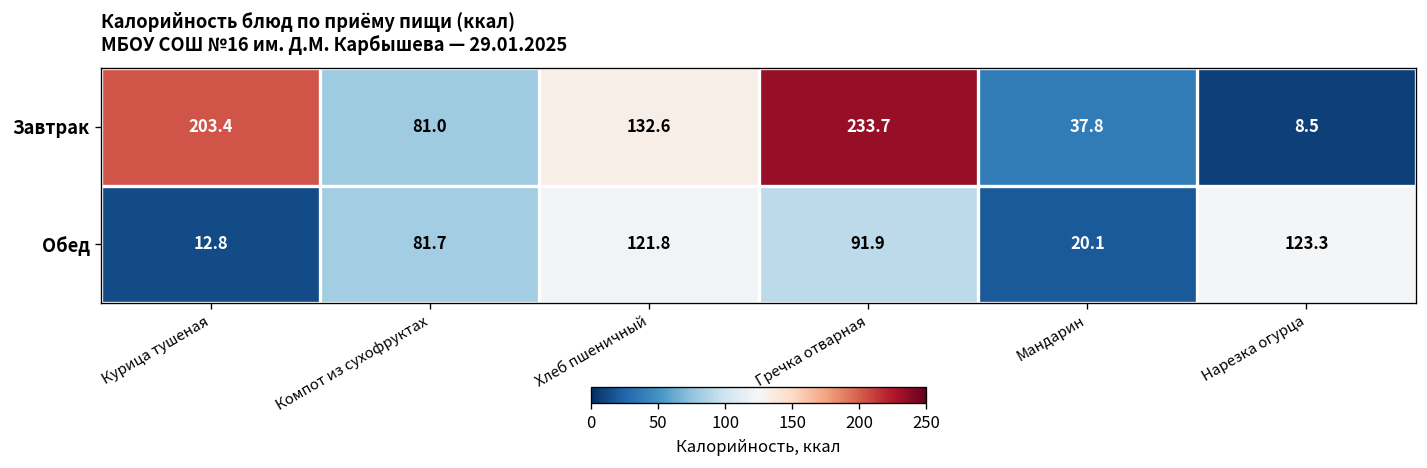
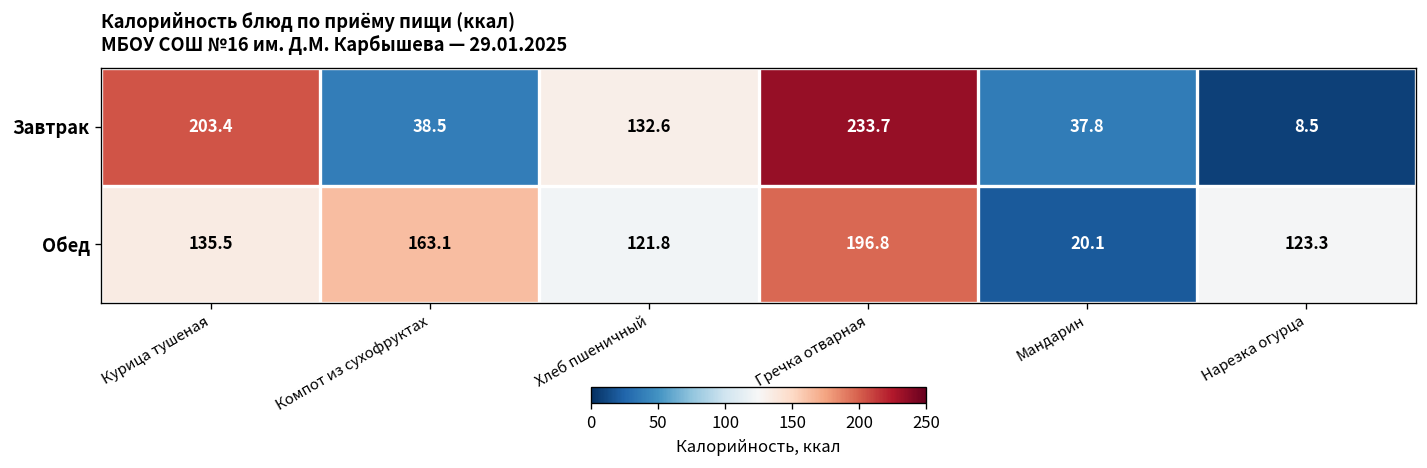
Завтрак, Компот из сухофруктах: 81.0 -> 38.5
Обед, Курица тушеная: 12.8 -> 135.5
Обед, Компот из сухофруктах: 81.7 -> 163.1
Обед, Гречка отварная: 91.9 -> 196.8
